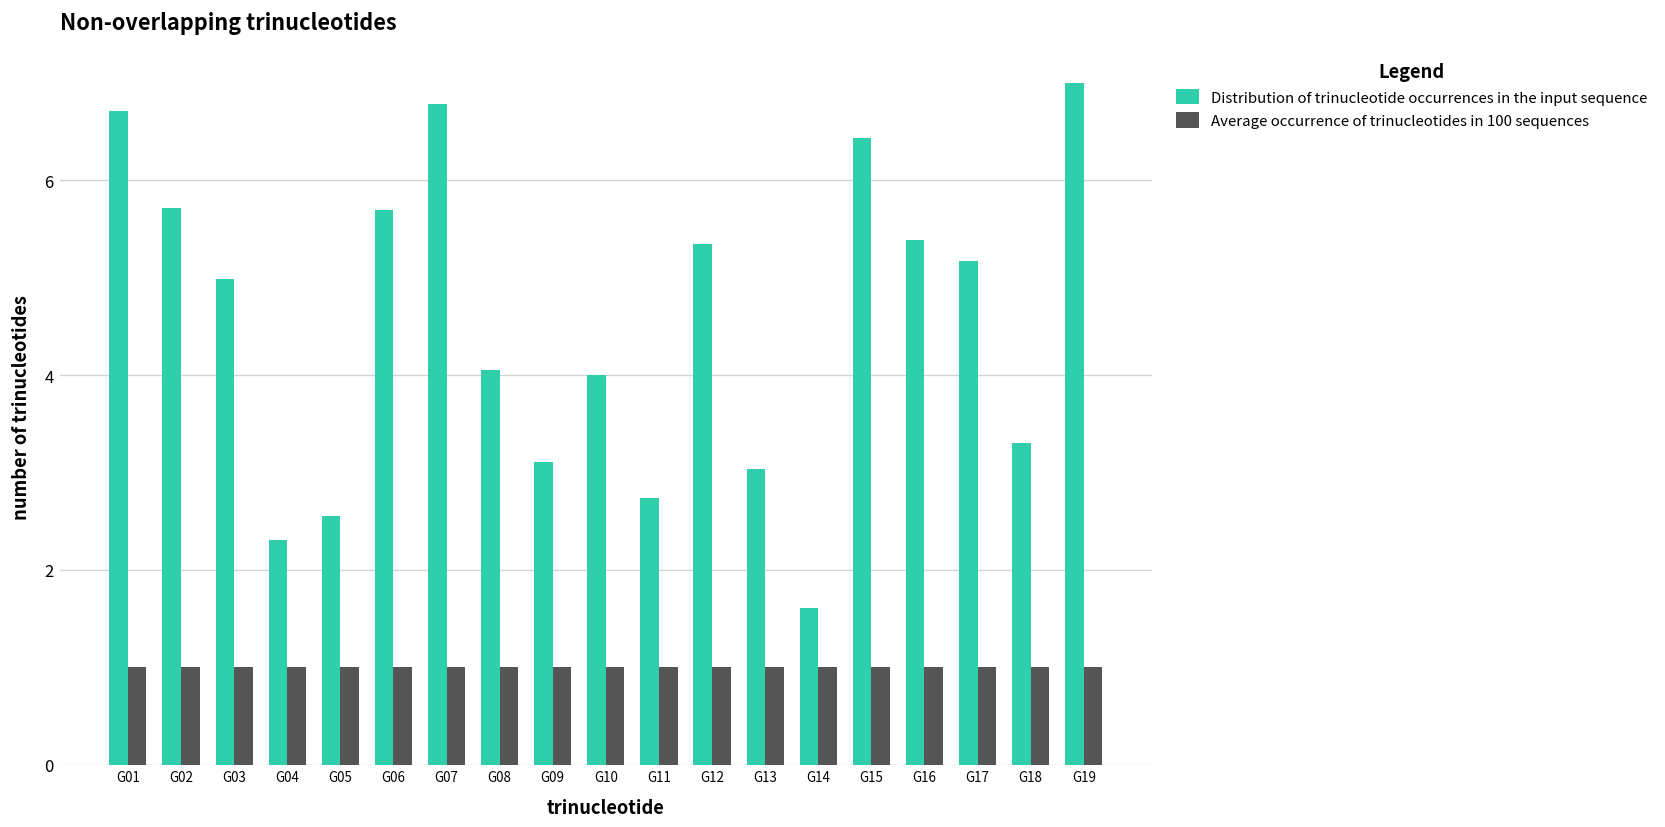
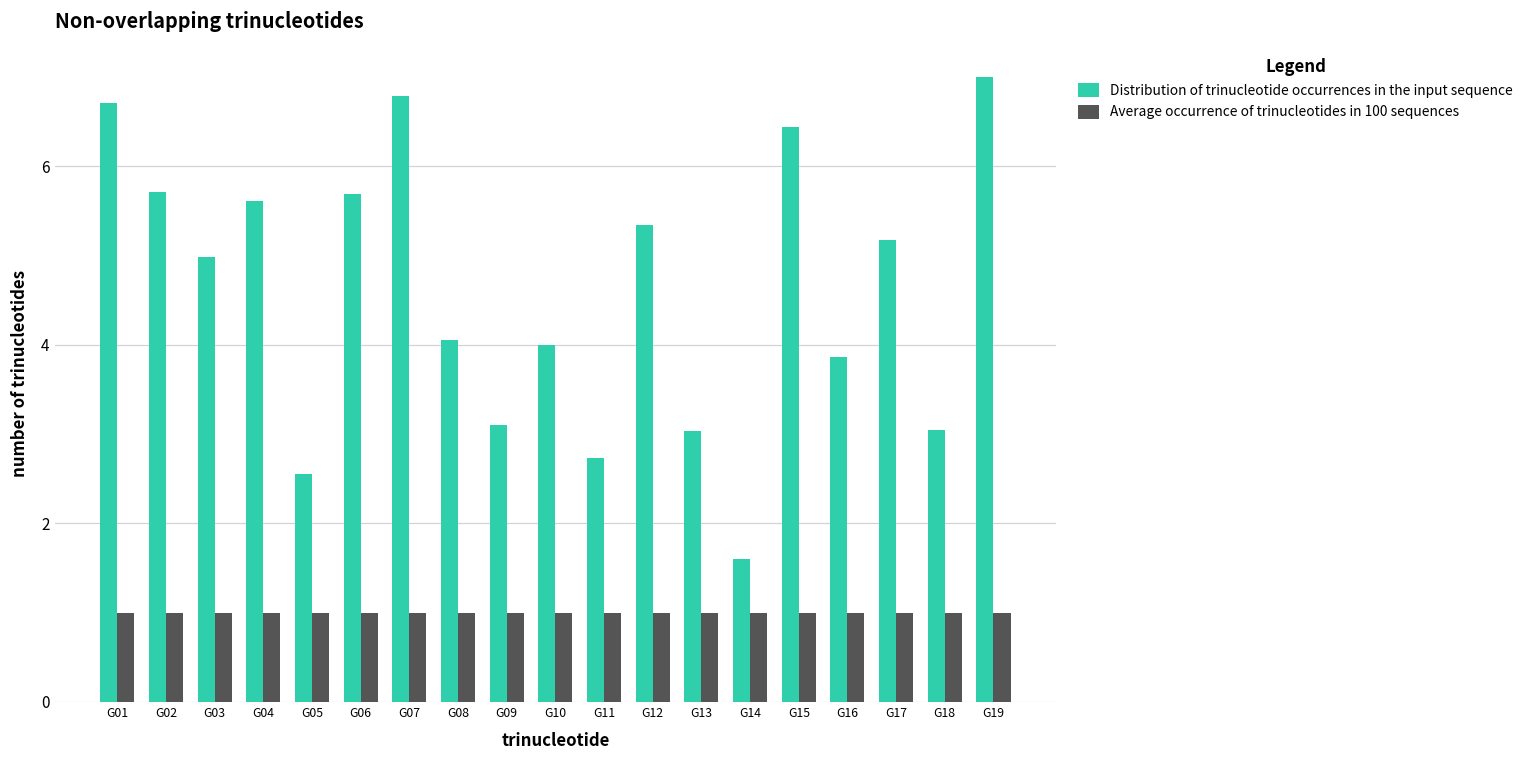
Distribution of trinucleotide occurrences in the input sequence, G04: 2.3 -> 5.6
Distribution of trinucleotide occurrences in the input sequence, G16: 5.4 -> 3.9
Distribution of trinucleotide occurrences in the input sequence, G18: 3.3 -> 3.0
